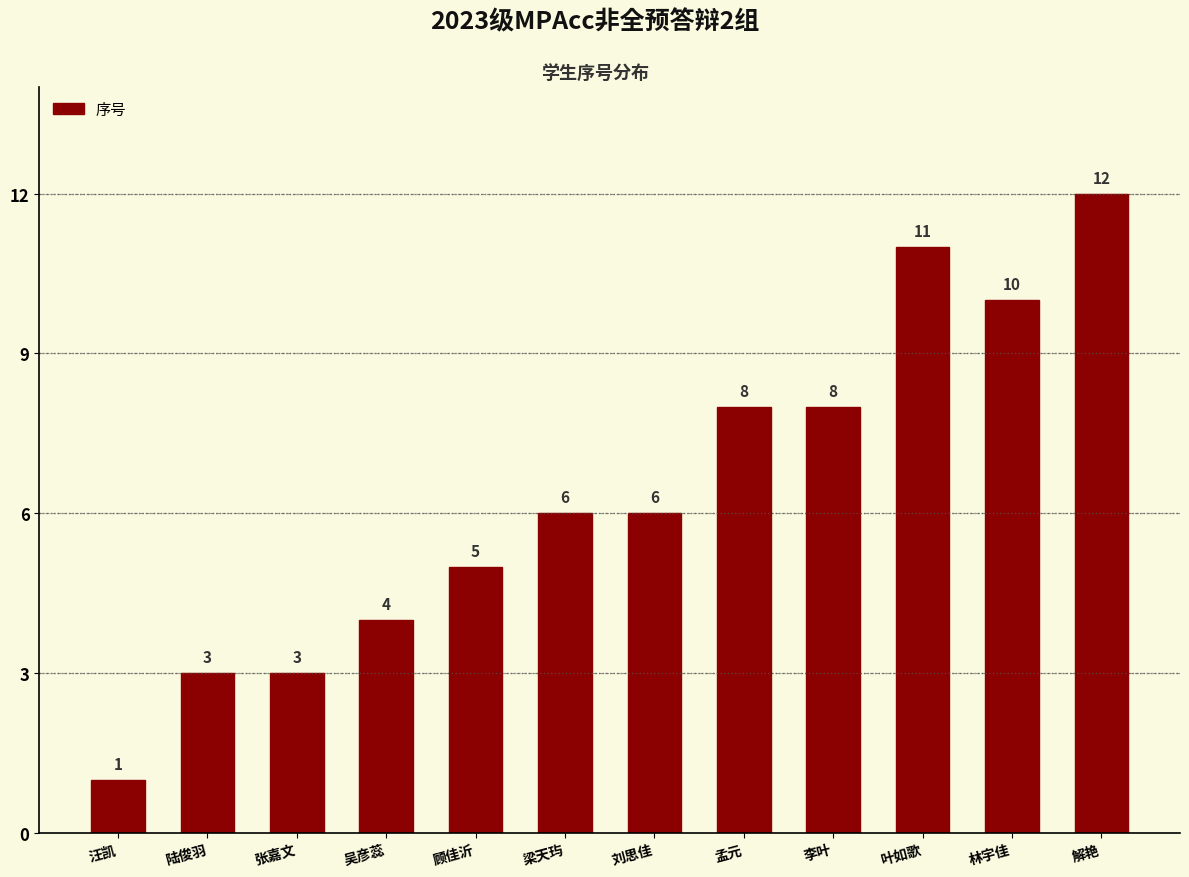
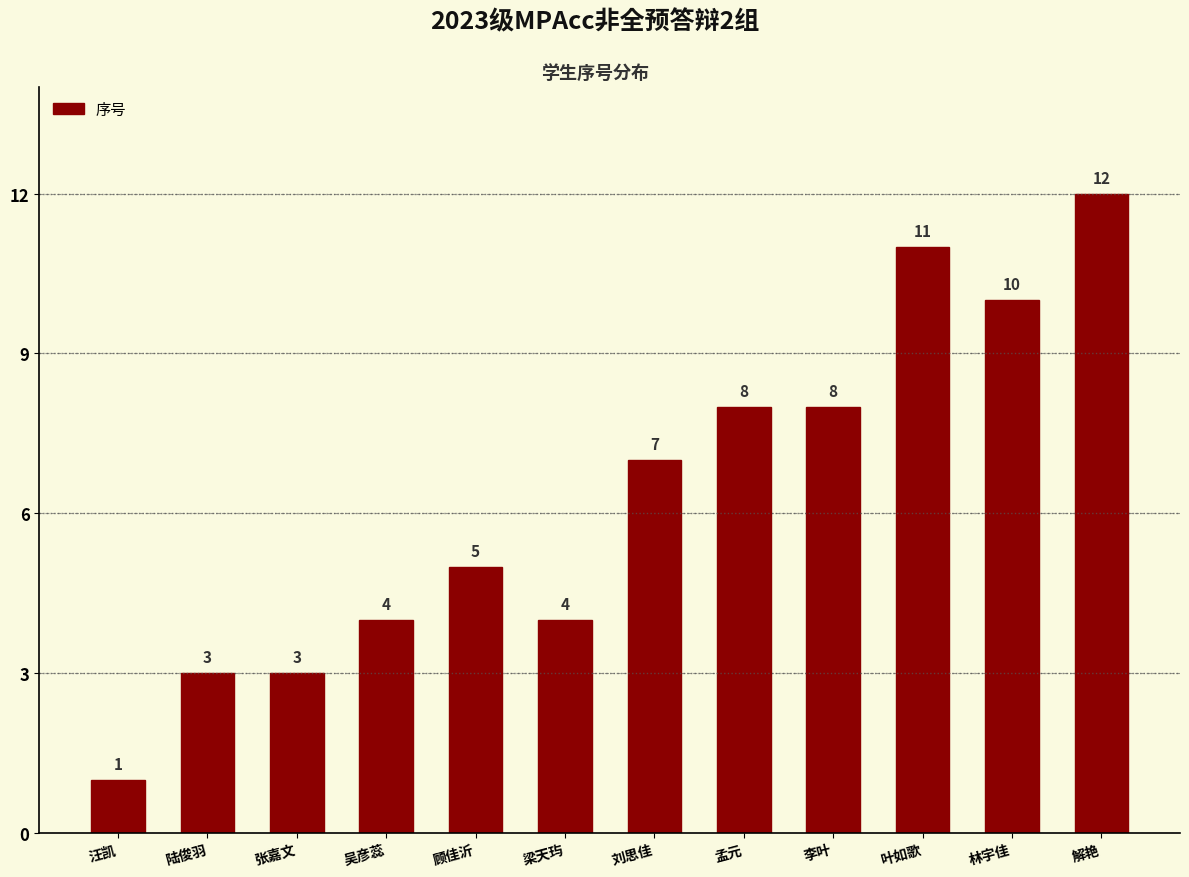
梁天玙: 6 -> 4
刘思佳: 6 -> 7
